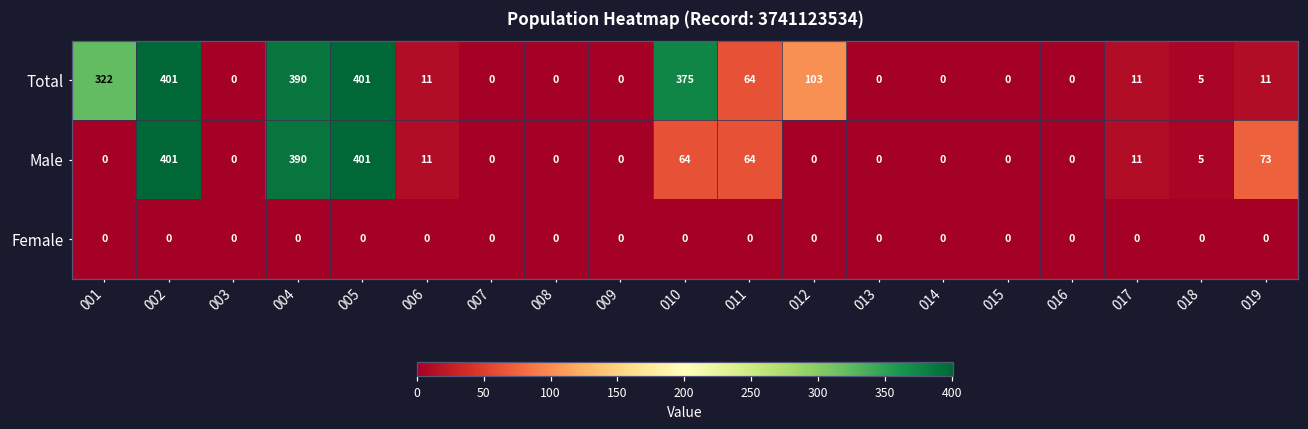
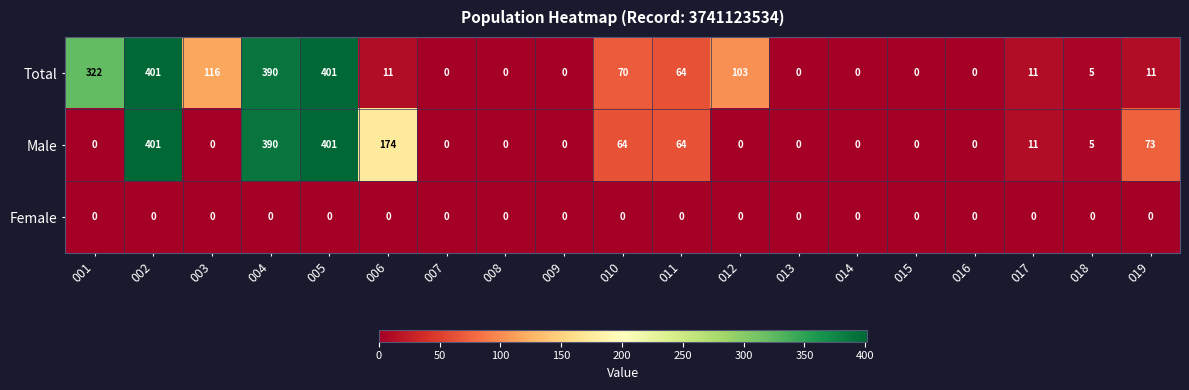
Total, 003: 0 -> 116
Total, 010: 375 -> 70
Male, 006: 11 -> 174
